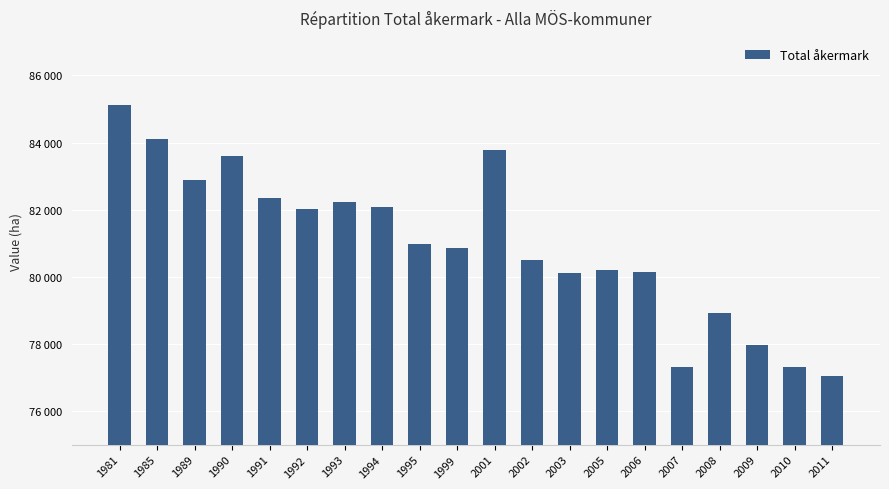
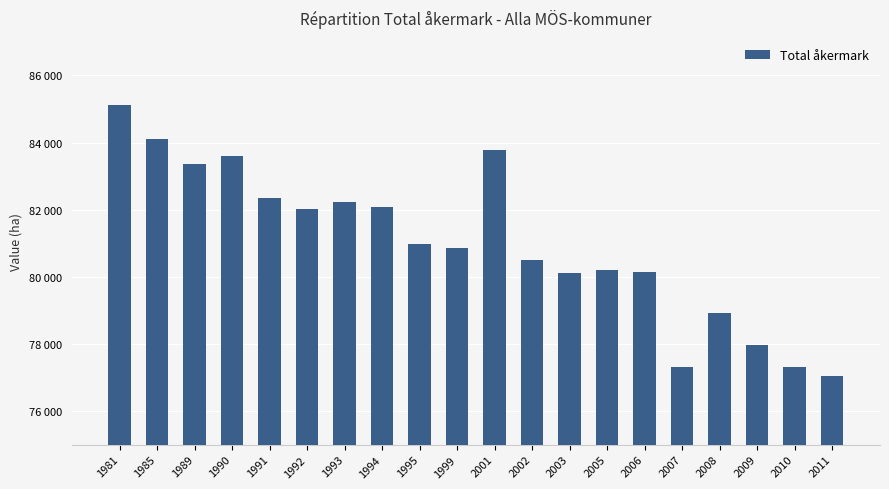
1989: 82900 -> 83400
